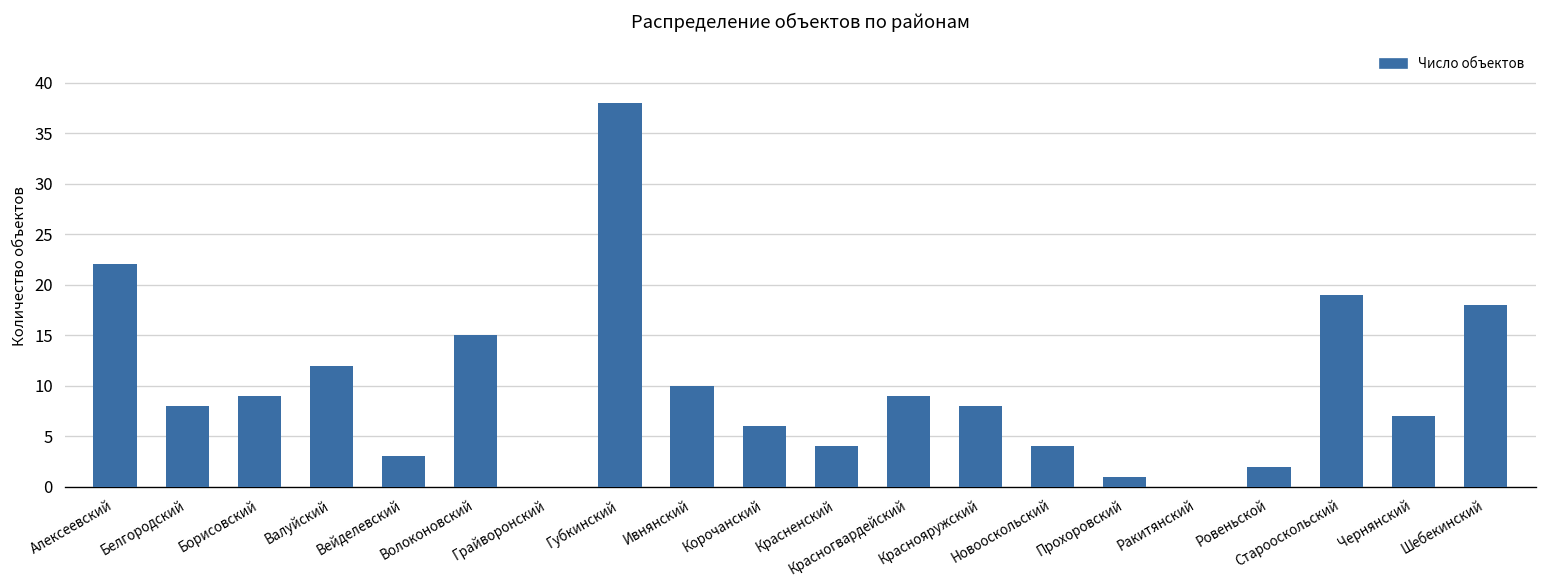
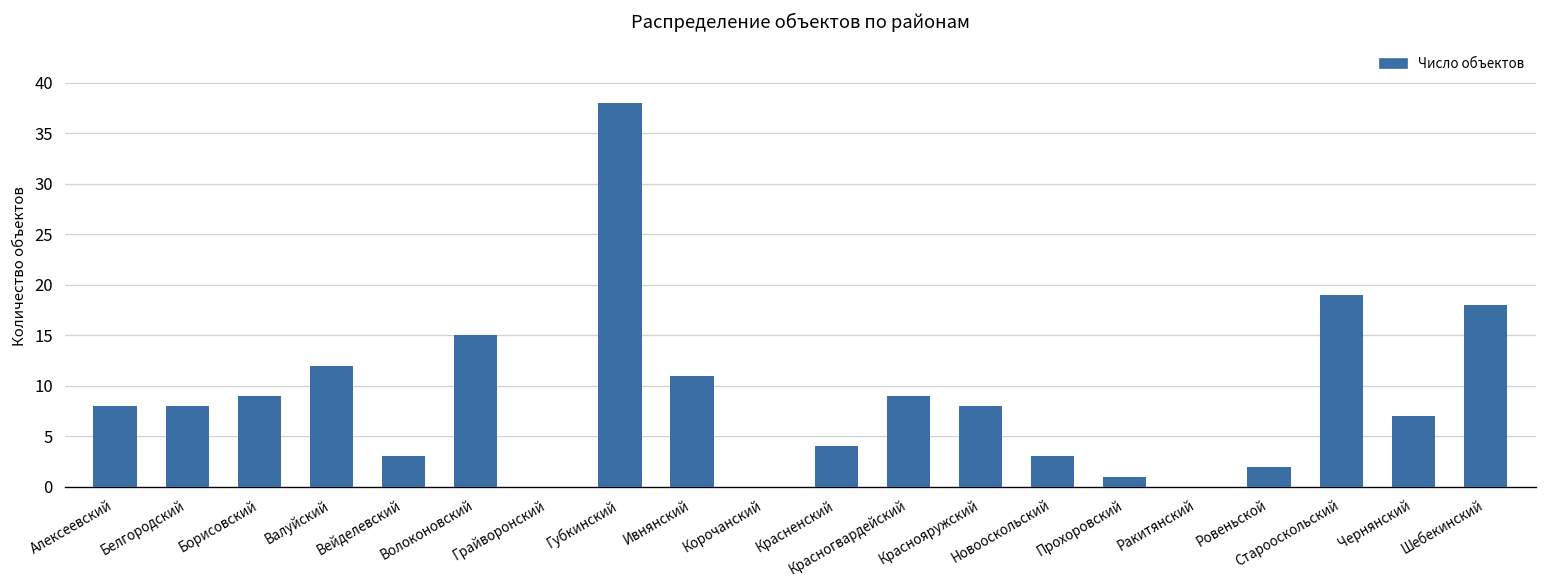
Алексеевский: 22 -> 8
Ивнянский: 10 -> 11
Корочанский: 6 -> 0
Новооскольский: 4 -> 3
